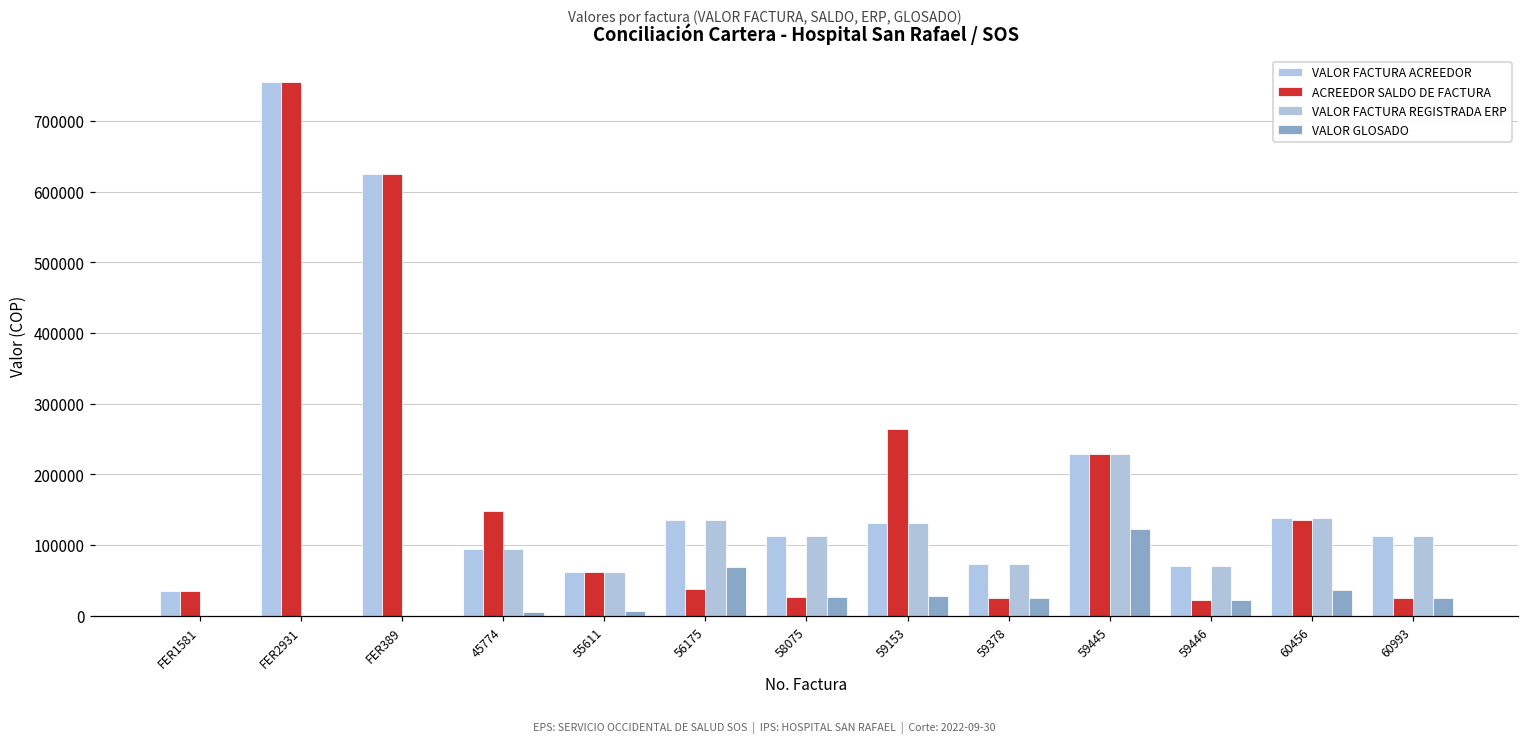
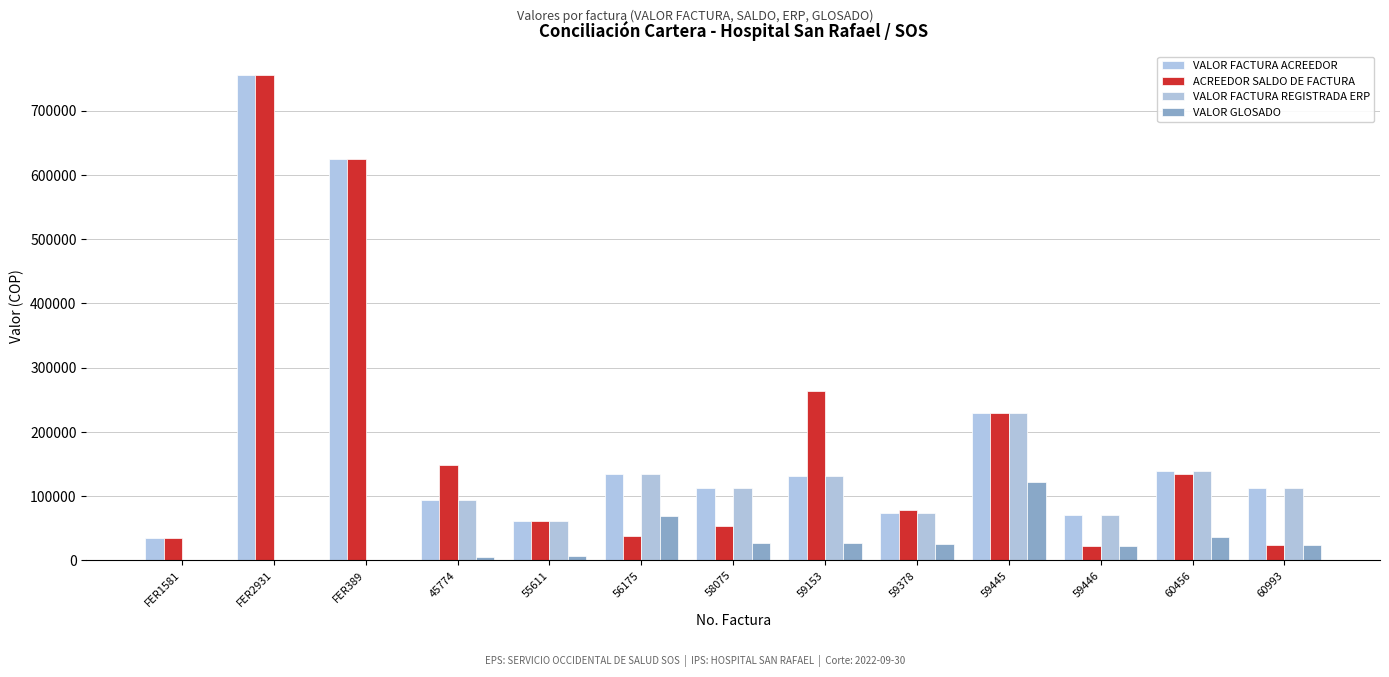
ACREEDOR SALDO DE FACTURA, 58075: 30000 -> 50000
ACREEDOR SALDO DE FACTURA, 59378: 30000 -> 80000
